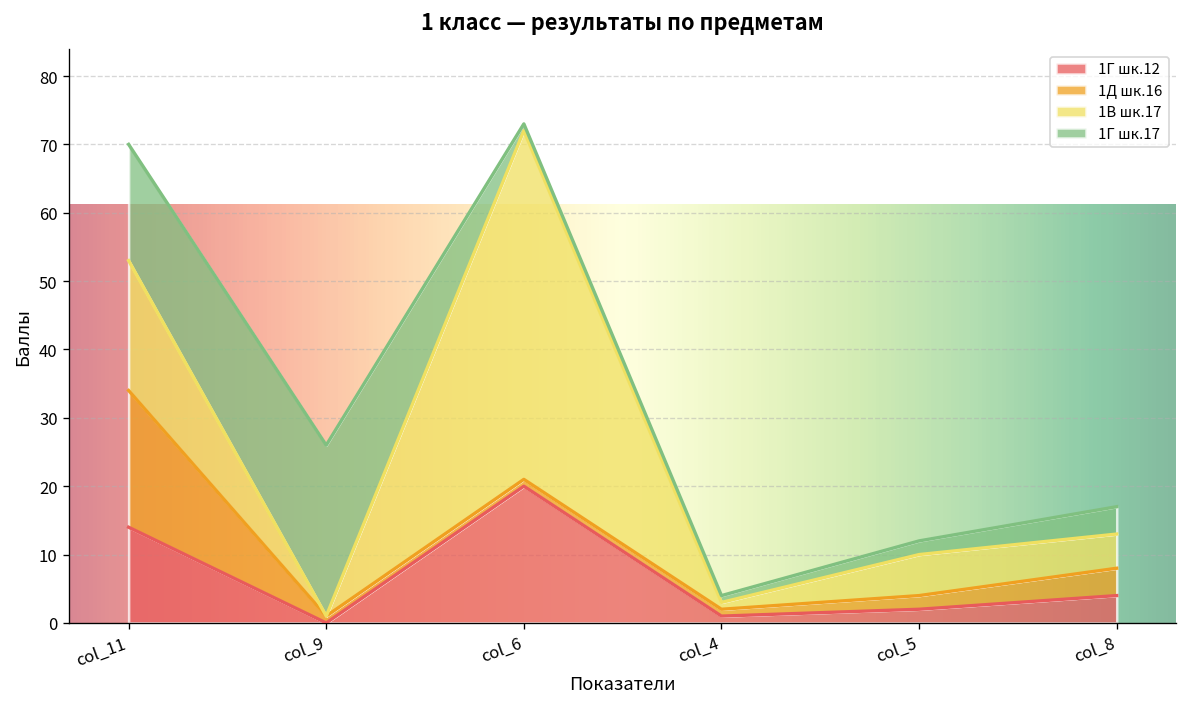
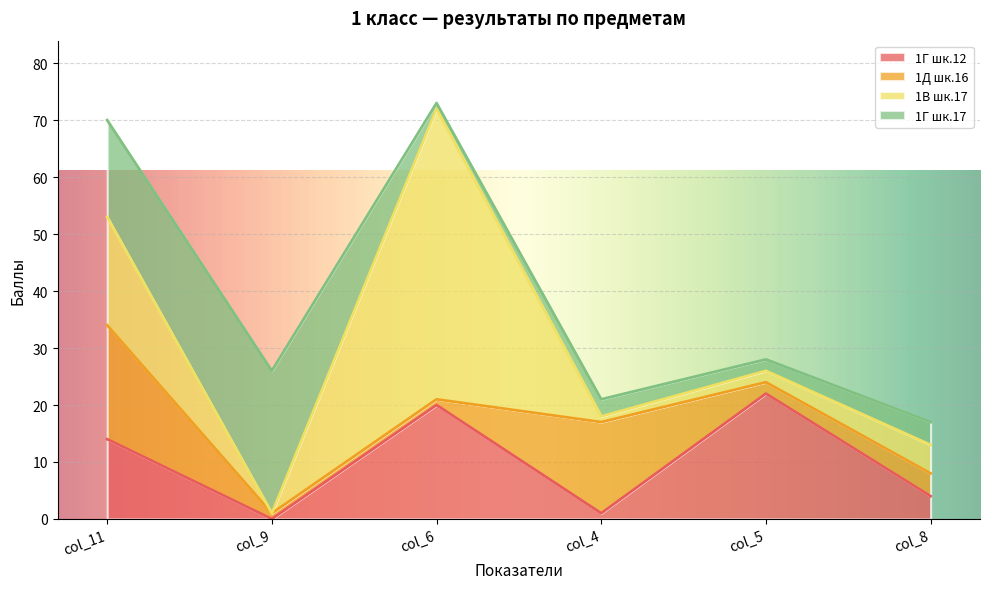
1Д шк.16, col_4: 1 -> 16
1Г шк.17, col_4: 1 -> 3
1Г шк.12, col_5: 2 -> 22
1В шк.17, col_5: 6 -> 2
